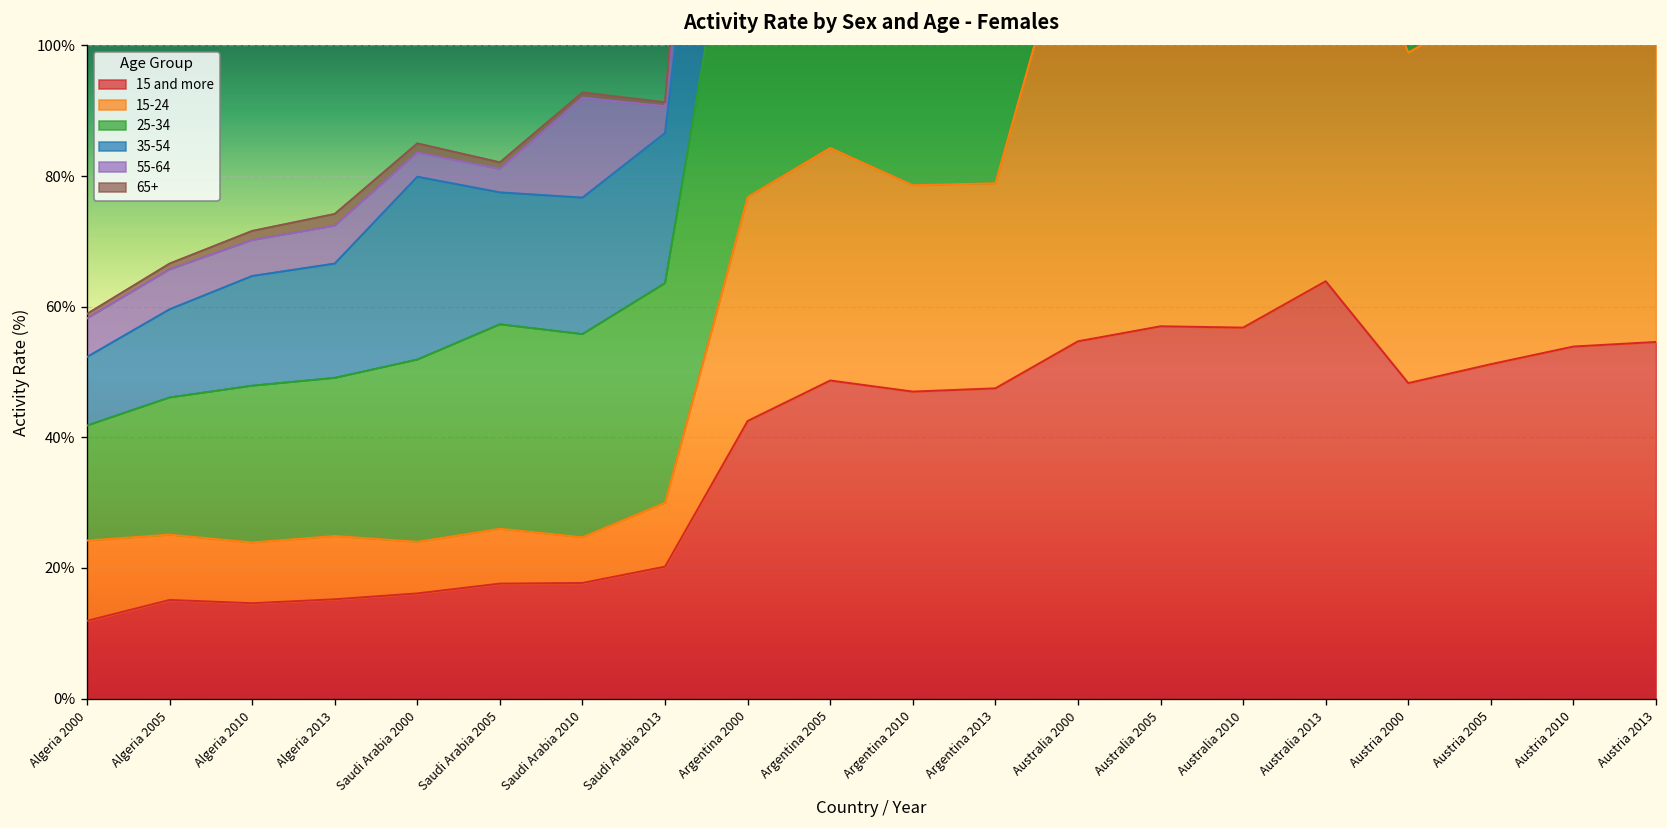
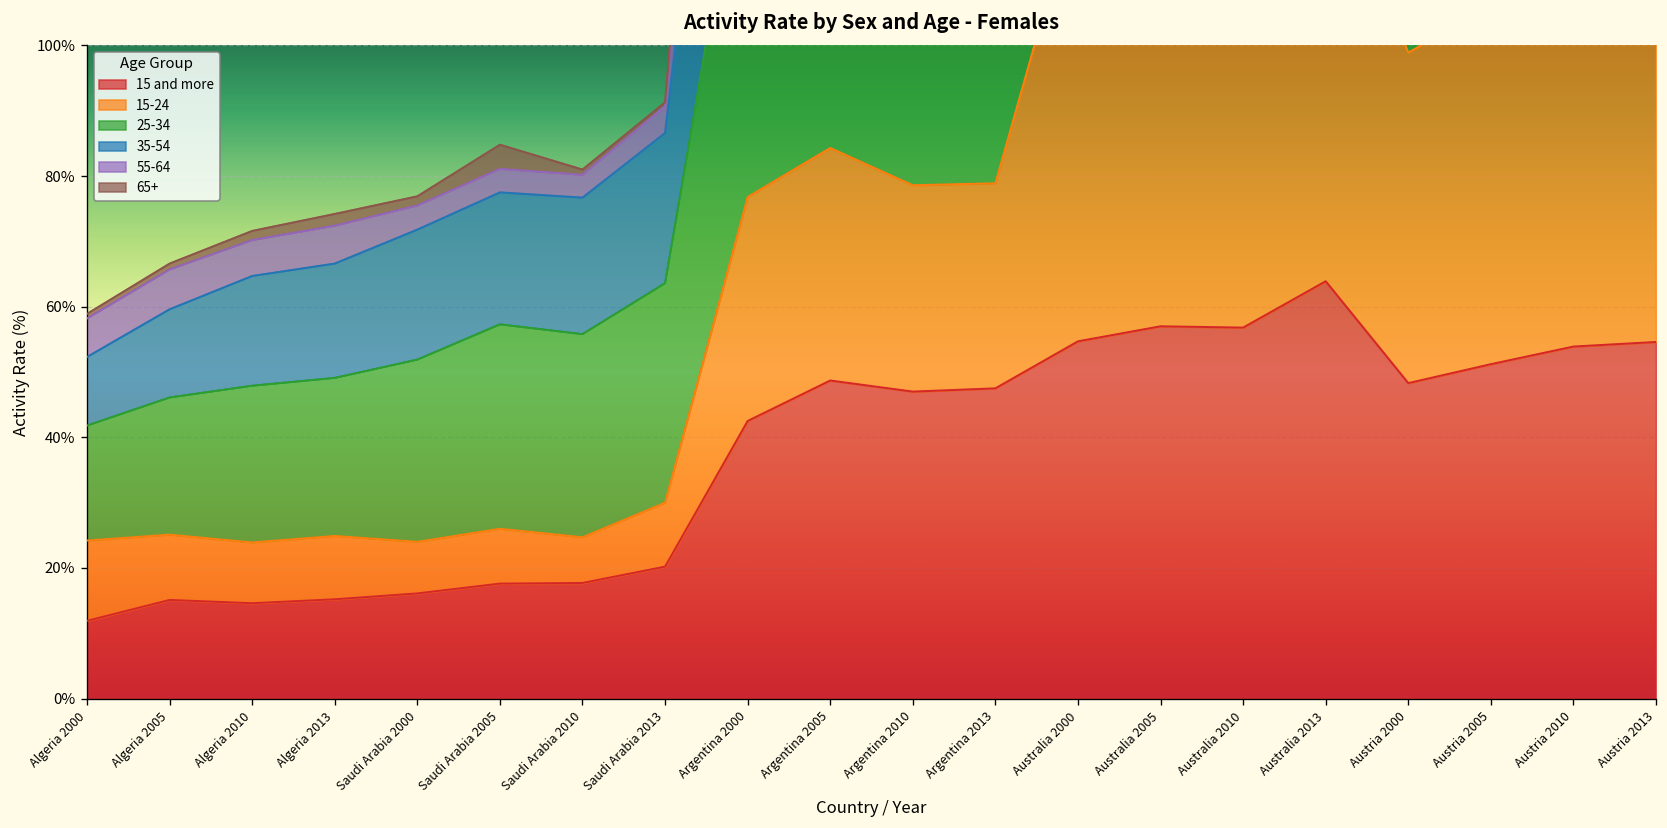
35-54, Saudi Arabia 2000: 28% -> 20%
65+, Saudi Arabia 2005: 1% -> 4%
55-64, Saudi Arabia 2010: 15% -> 4%
